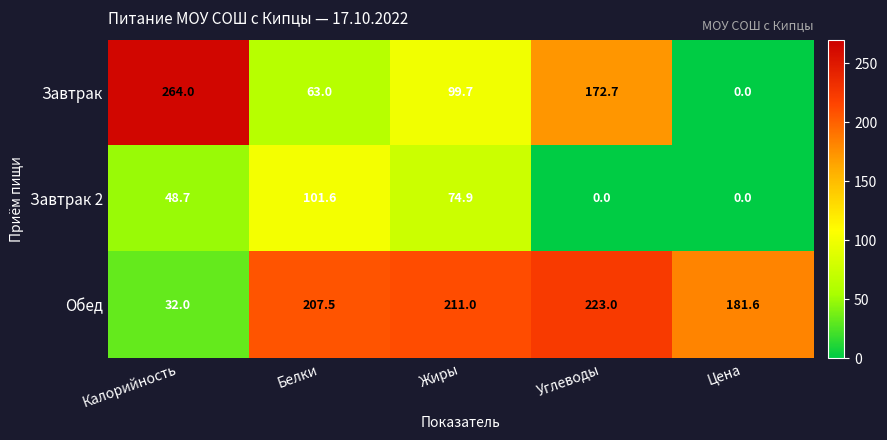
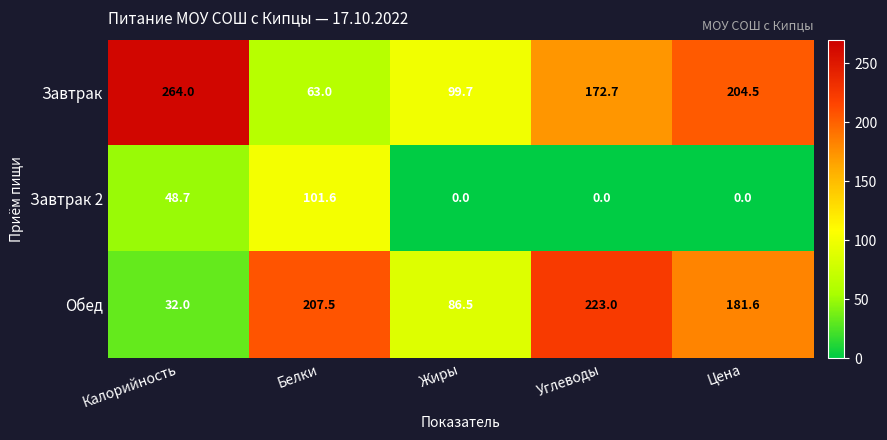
Завтрак, Цена: 0.0 -> 204.5
Завтрак 2, Жиры: 74.9 -> 0.0
Обед, Жиры: 211.0 -> 86.5
